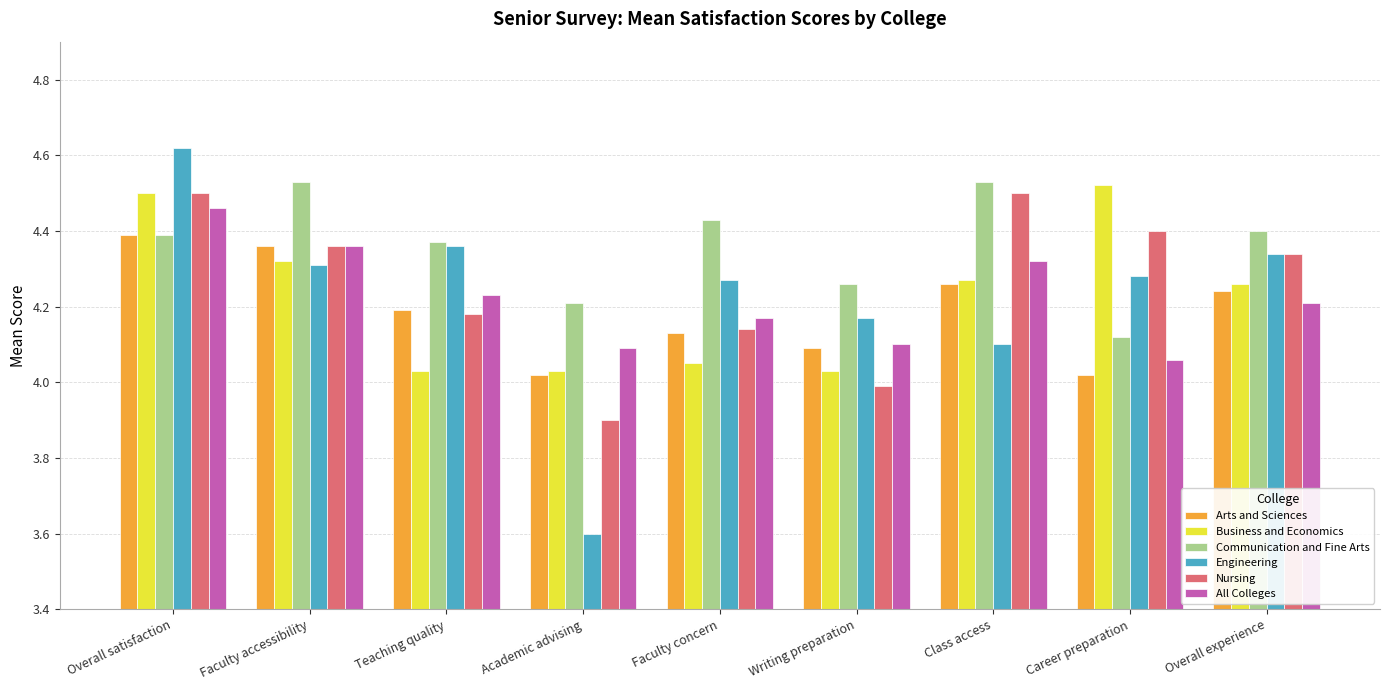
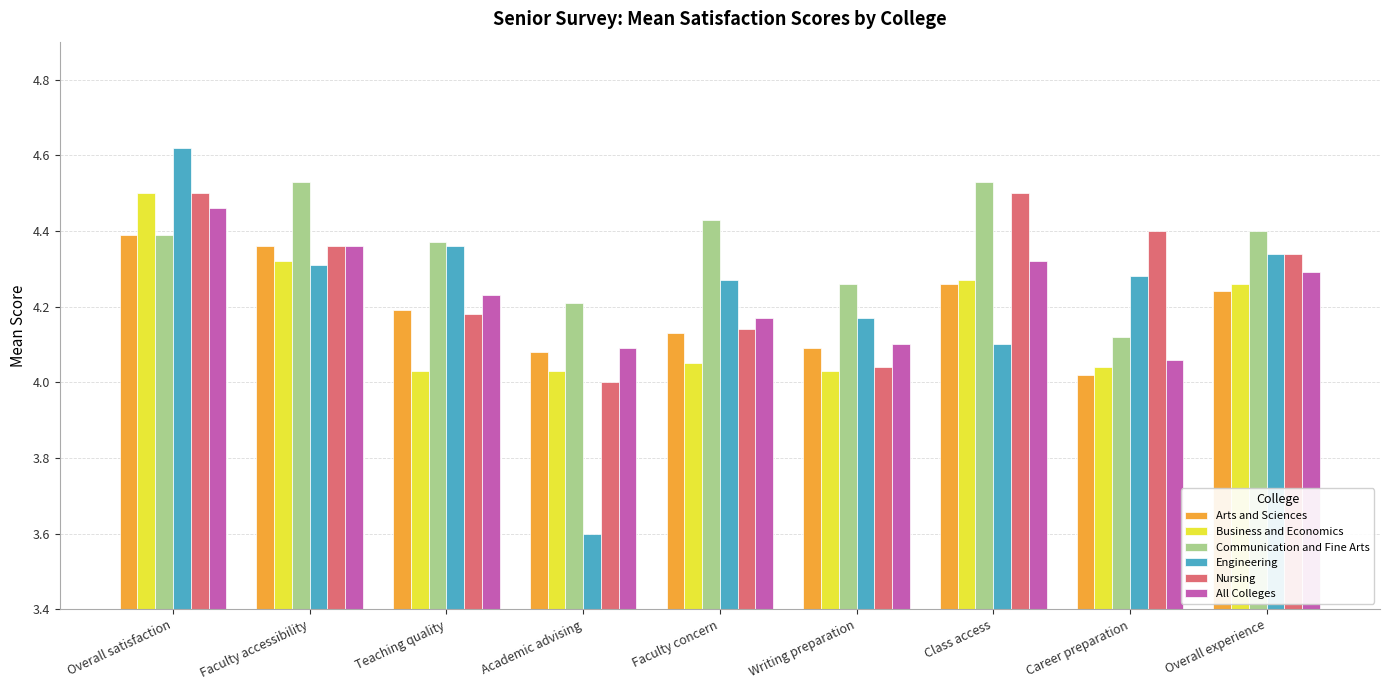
Arts and Sciences, Academic advising: 4.02 -> 4.08
Nursing, Academic advising: 3.9 -> 4.0
Nursing, Writing preparation: 3.99 -> 4.04
Business and Economics, Career preparation: 4.52 -> 4.04
All Colleges, Overall experience: 4.21 -> 4.29
